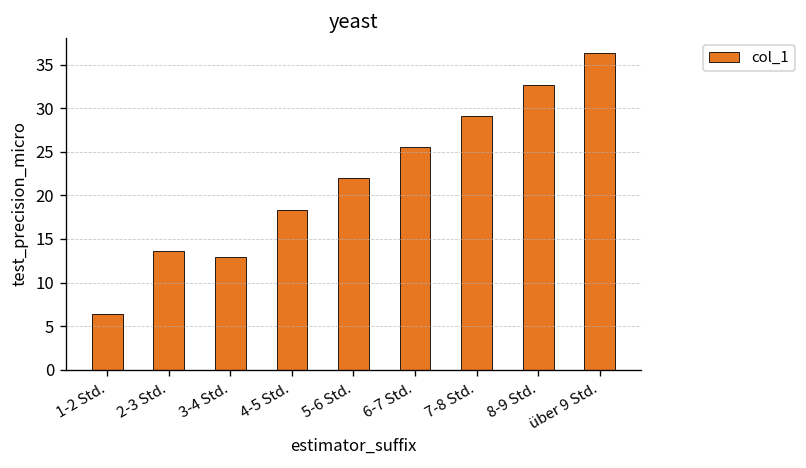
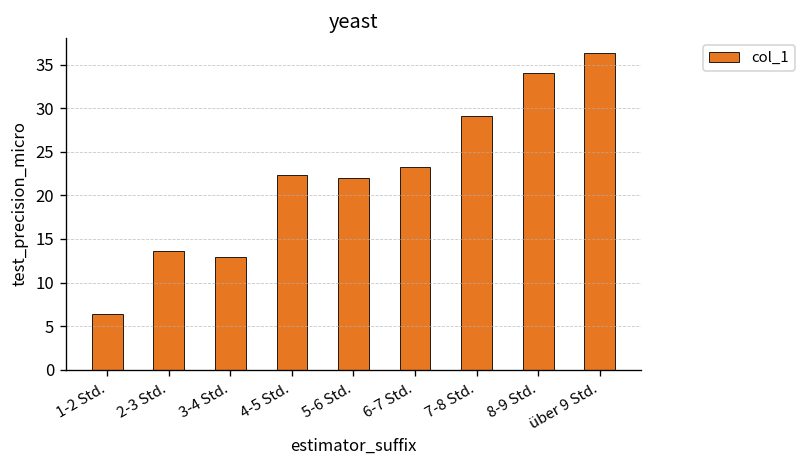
4-5 Std.: 18 -> 22
6-7 Std.: 26 -> 23
8-9 Std.: 33 -> 34
